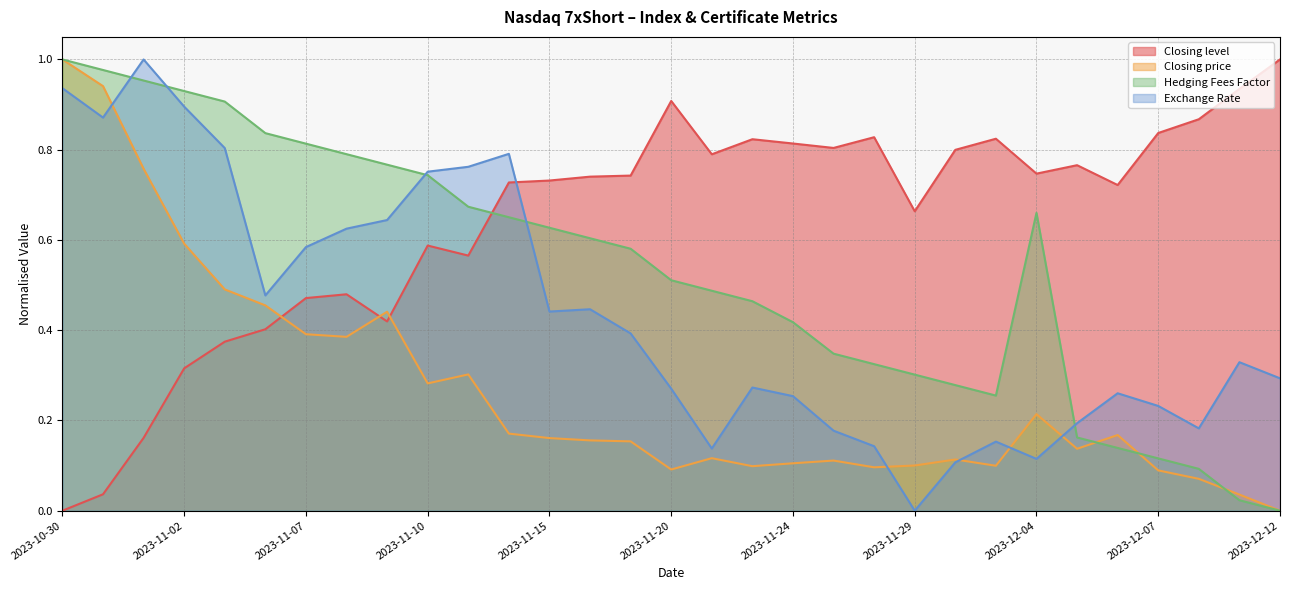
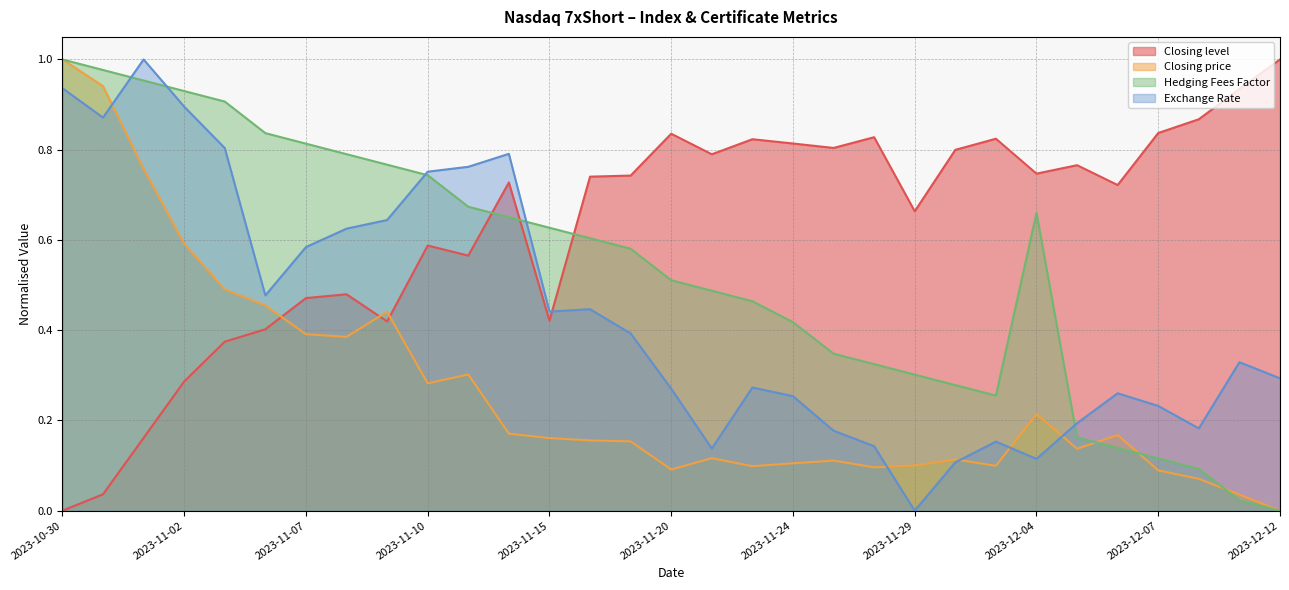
Closing level, 2023-11-02: 0.32 -> 0.29
Closing level, 2023-11-15: 0.73 -> 0.42
Closing level, 2023-11-20: 0.91 -> 0.84
